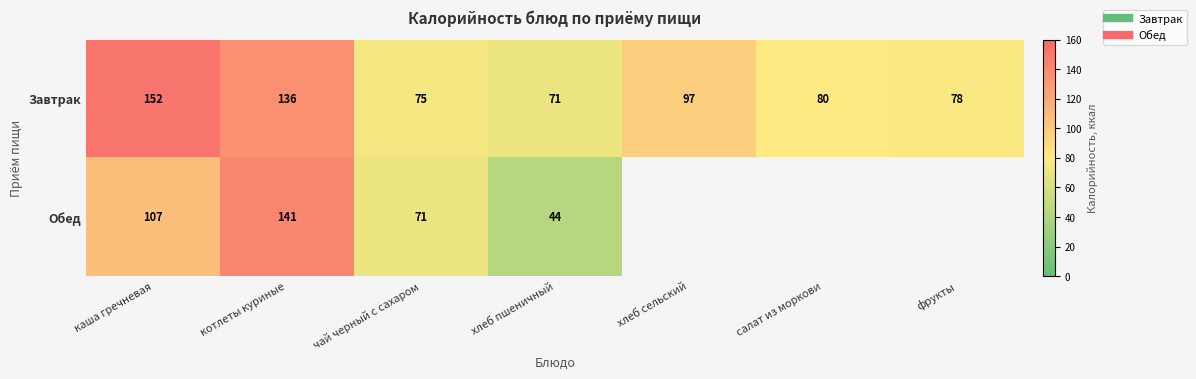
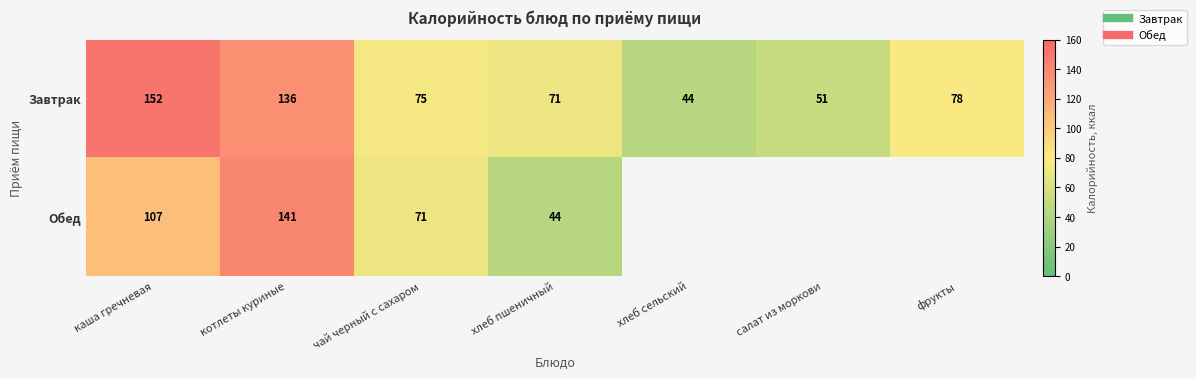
Завтрак, хлеб сельский: 97 -> 44
Завтрак, салат из моркови: 80 -> 51
